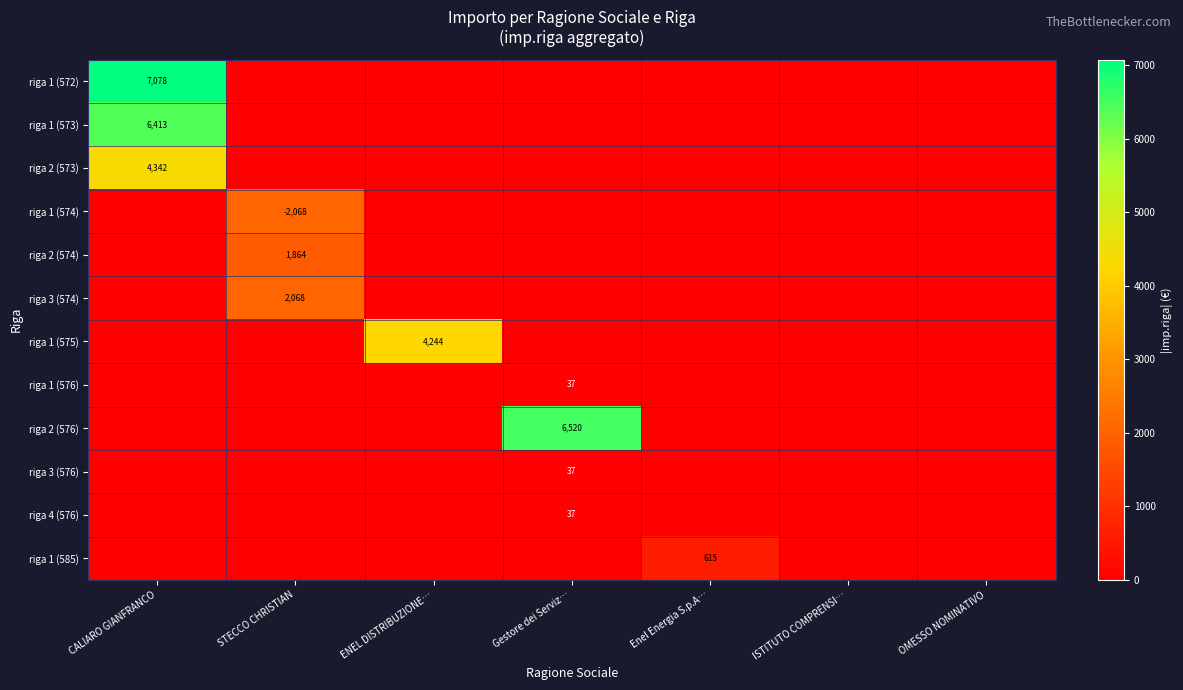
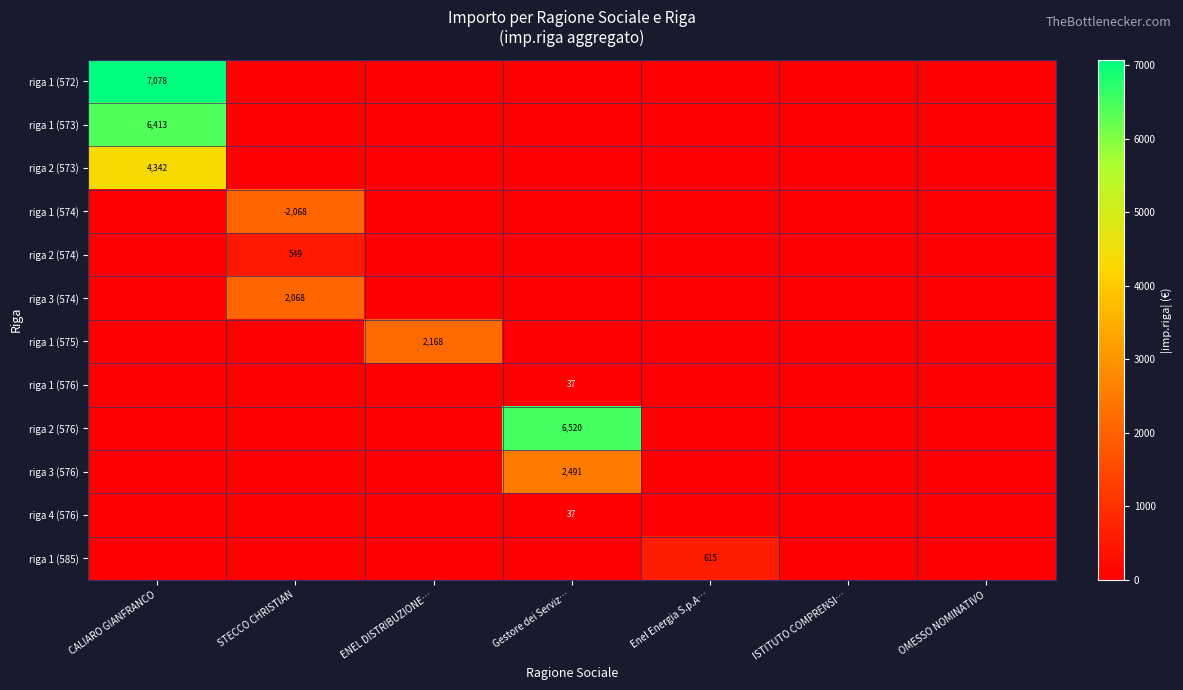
riga 2 (574), STECCO CHRISTIAN: 1,864 -> 549
riga 1 (575), ENEL DISTRIBUZIONE…: 4,244 -> 2,168
riga 3 (576), Gestore dei Serviz…: 37 -> 2,491
